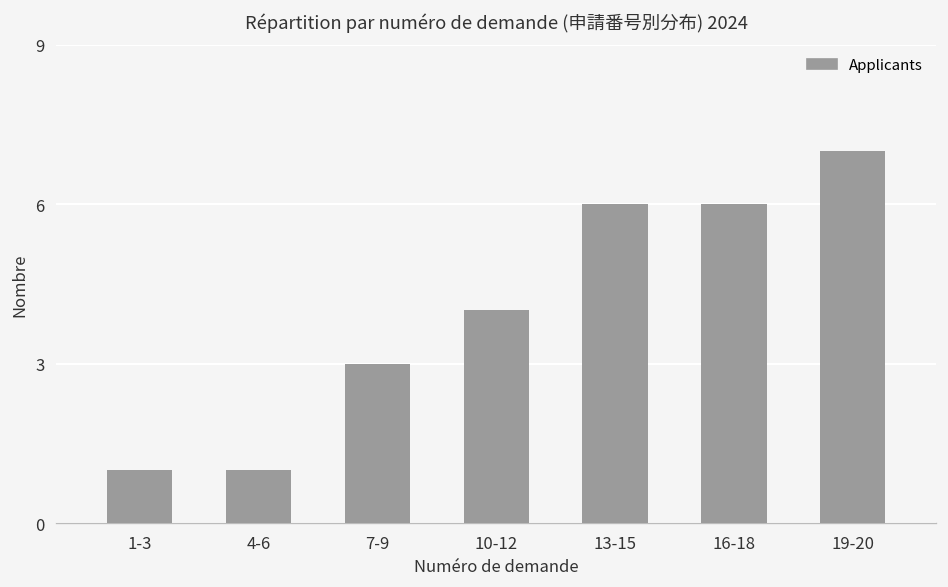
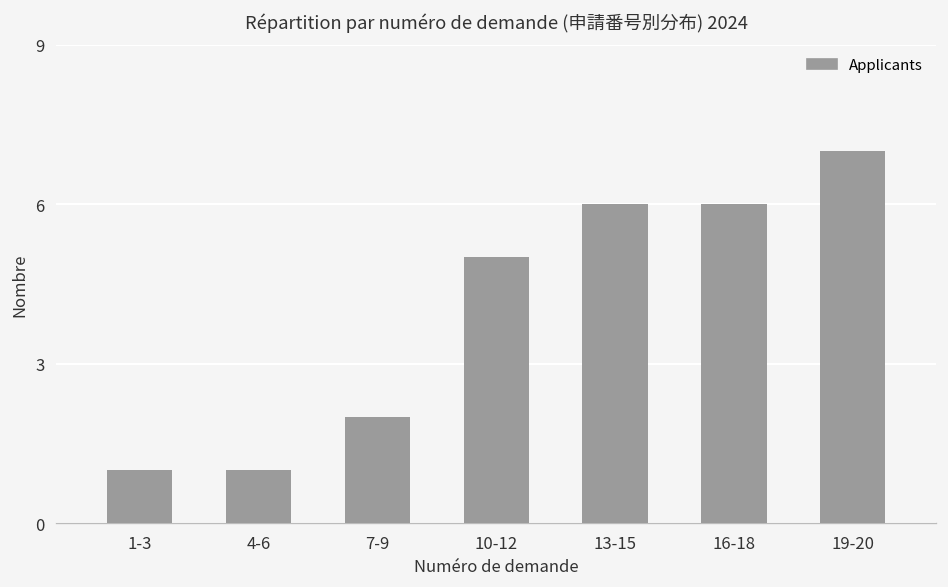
7-9: 3 -> 2
10-12: 4 -> 5
